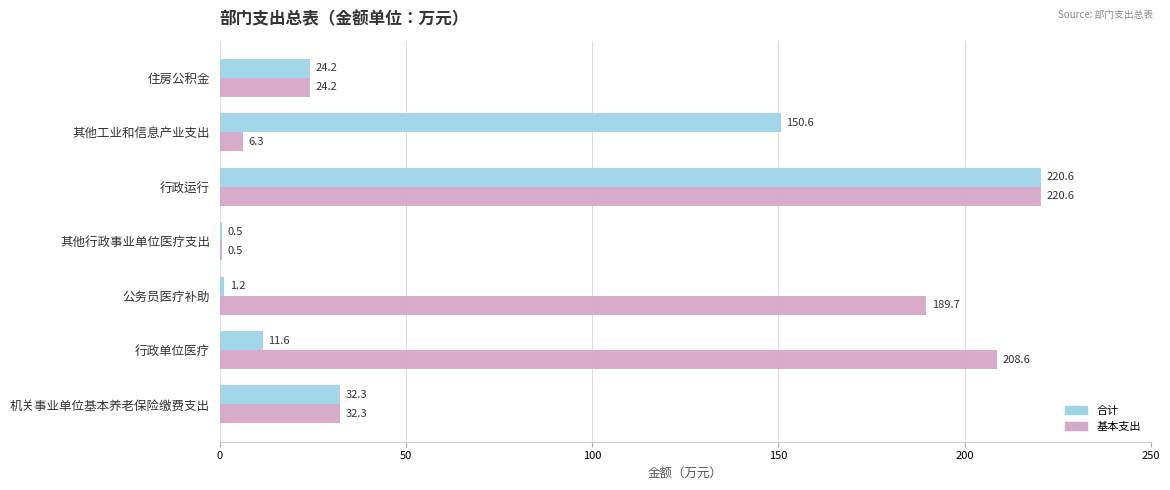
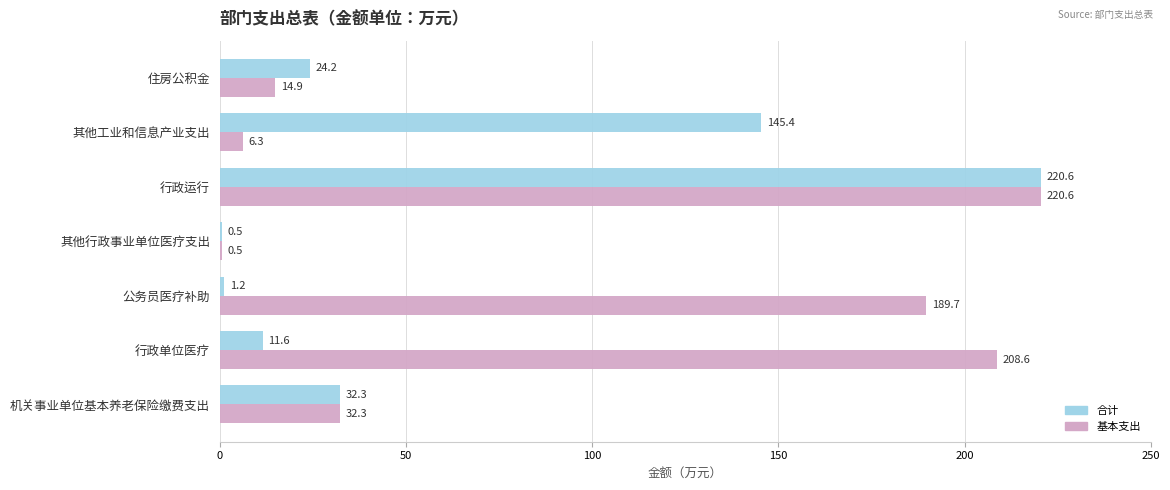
基本支出, 住房公积金: 24.2 -> 14.9
合计, 其他工业和信息产业支出: 150.6 -> 145.4
